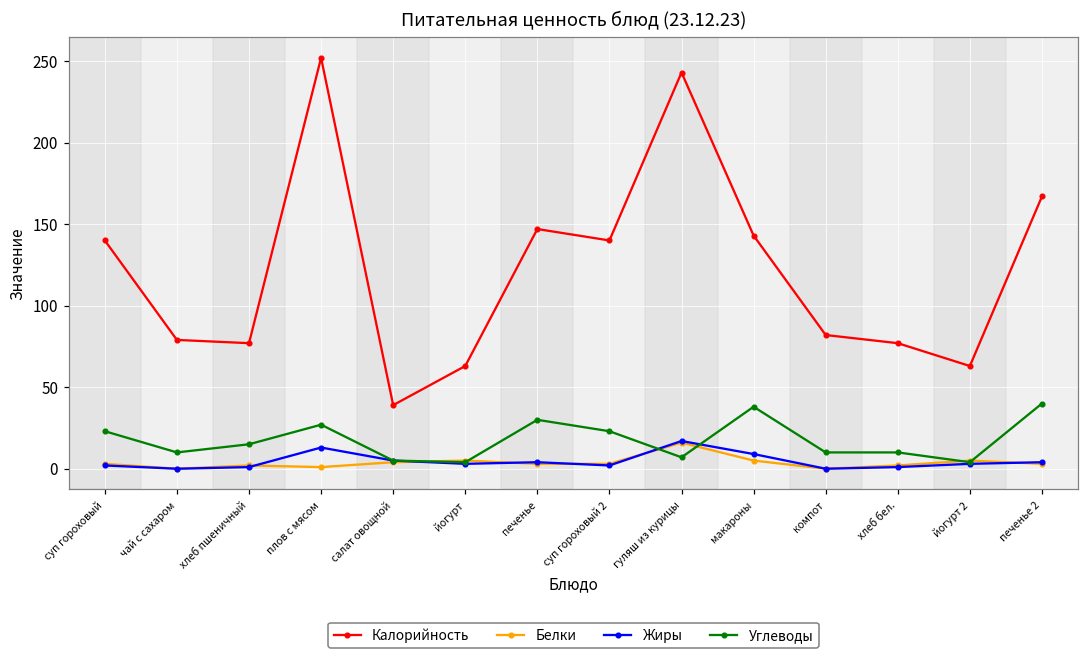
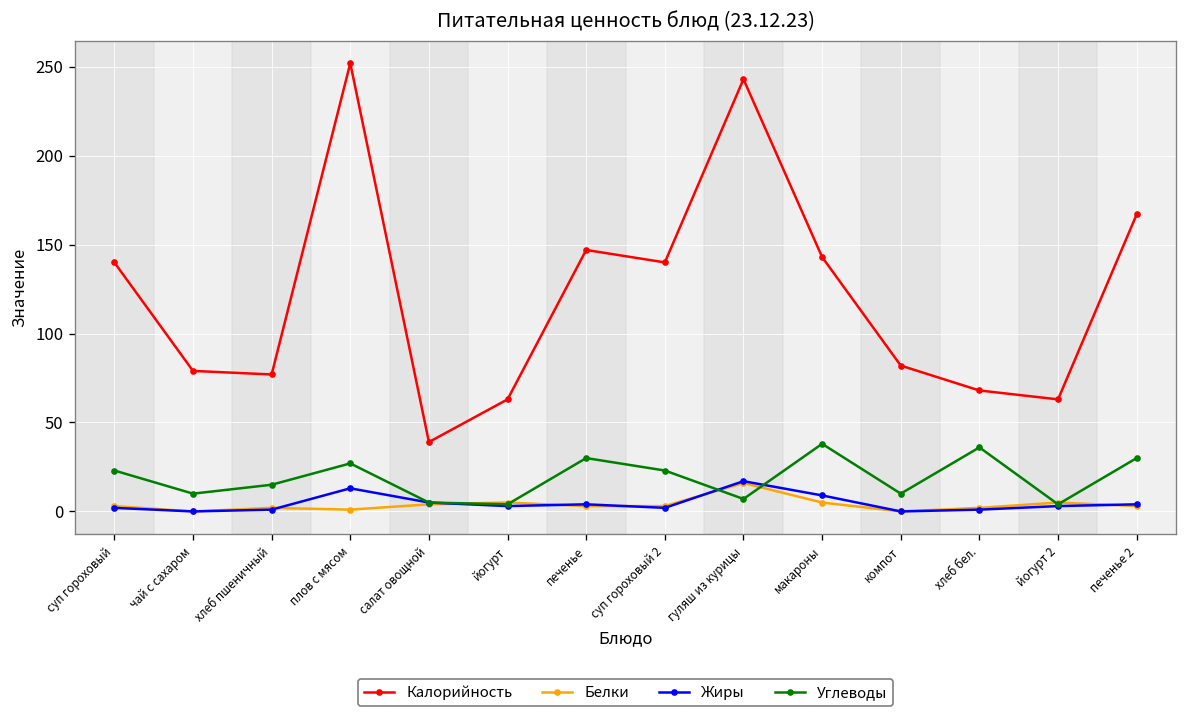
Калорийность, хлеб бел.: 77 -> 68
Углеводы, хлеб бел.: 10 -> 36
Углеводы, печенье 2: 40 -> 30
